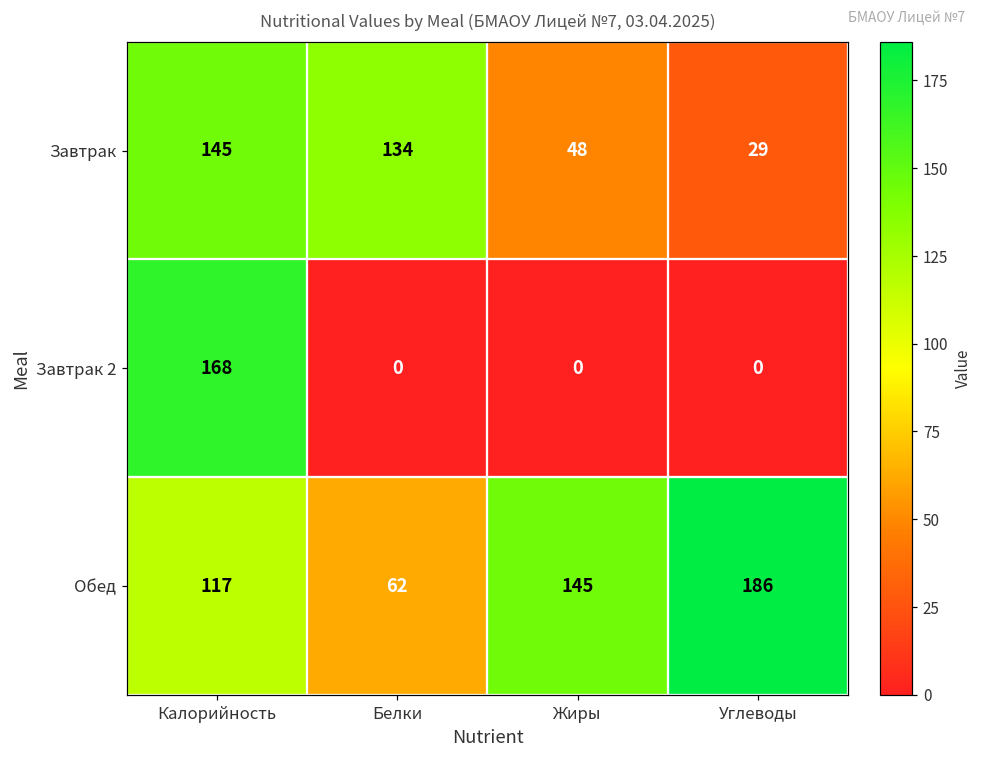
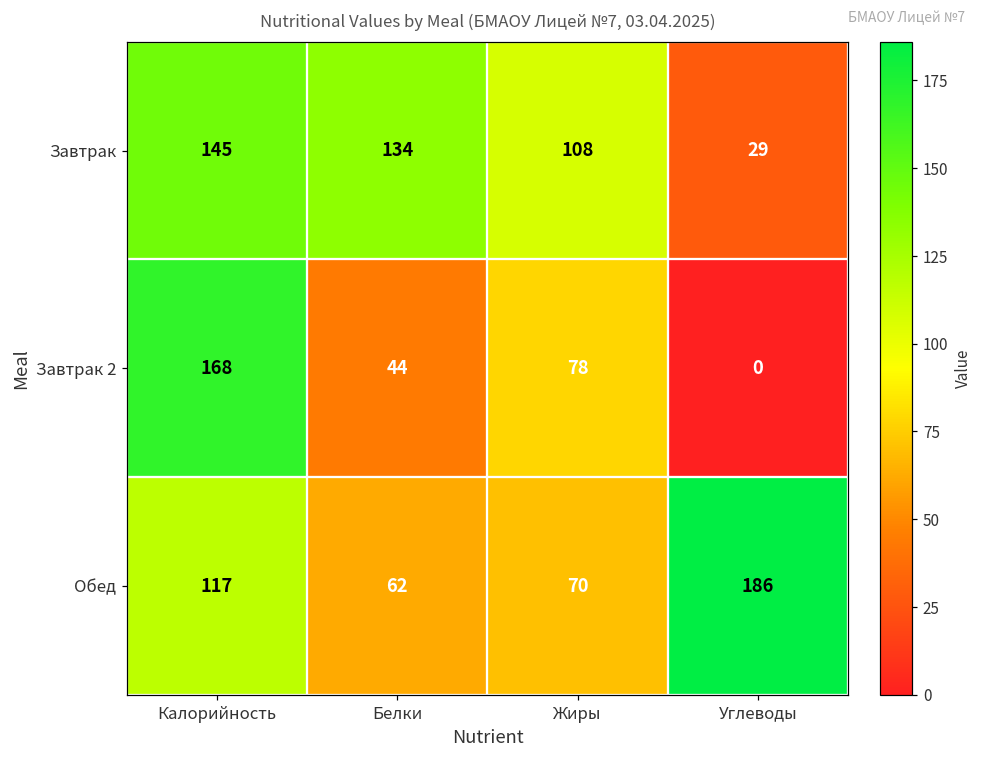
Завтрак, Жиры: 48 -> 108
Завтрак 2, Белки: 0 -> 44
Завтрак 2, Жиры: 0 -> 78
Обед, Жиры: 145 -> 70
